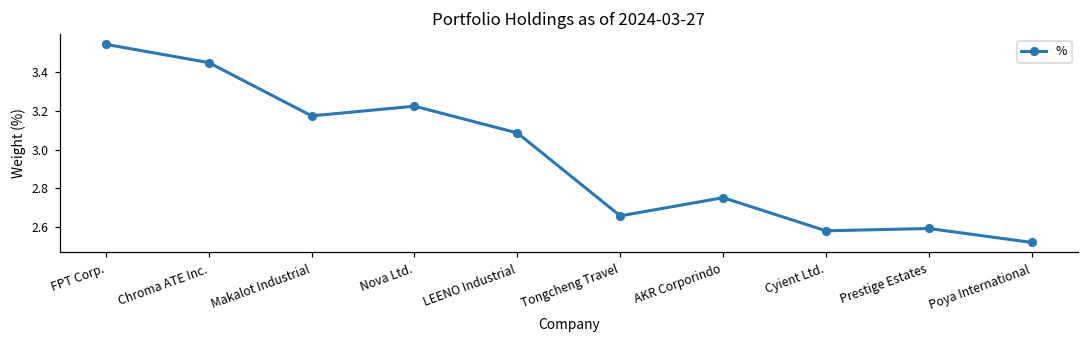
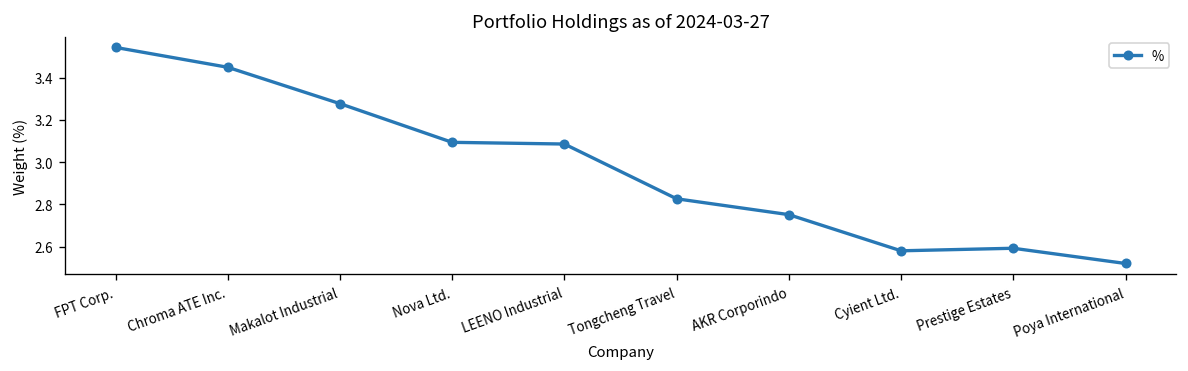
Makalot Industrial: 3.17 -> 3.28
Nova Ltd.: 3.22 -> 3.09
Tongcheng Travel: 2.66 -> 2.83
